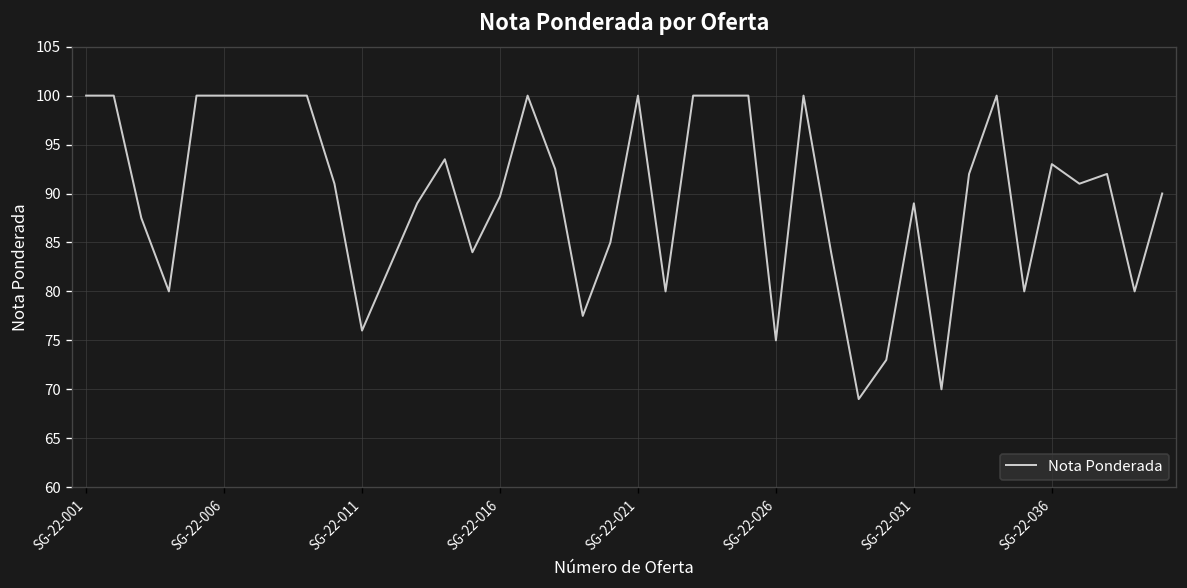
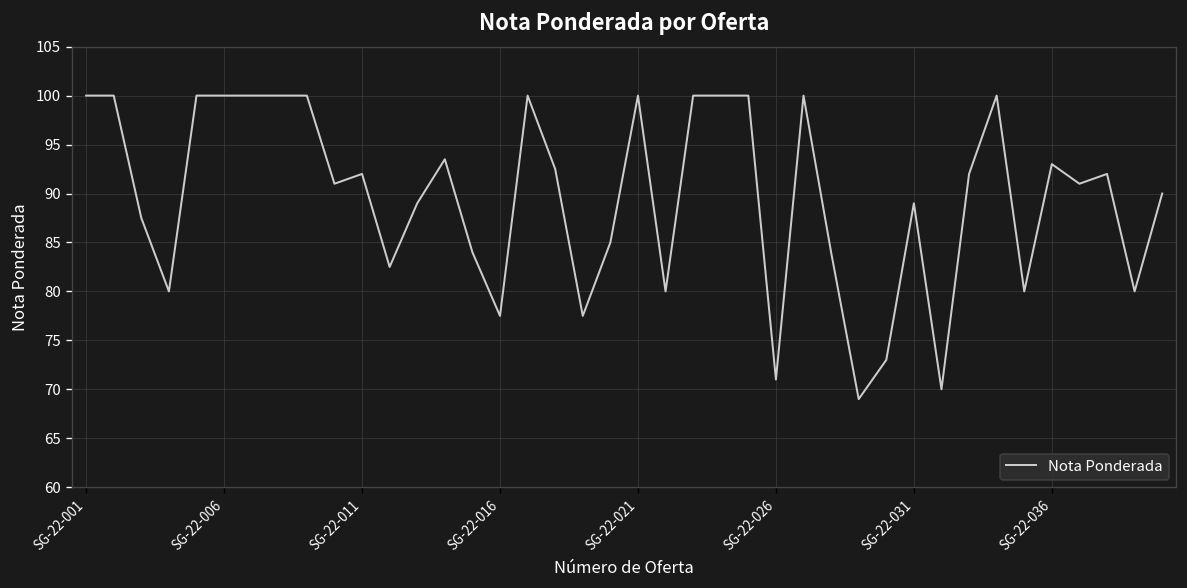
SG-22-011: 76 -> 92
SG-22-016: 90 -> 78
SG-22-026: 75 -> 71
